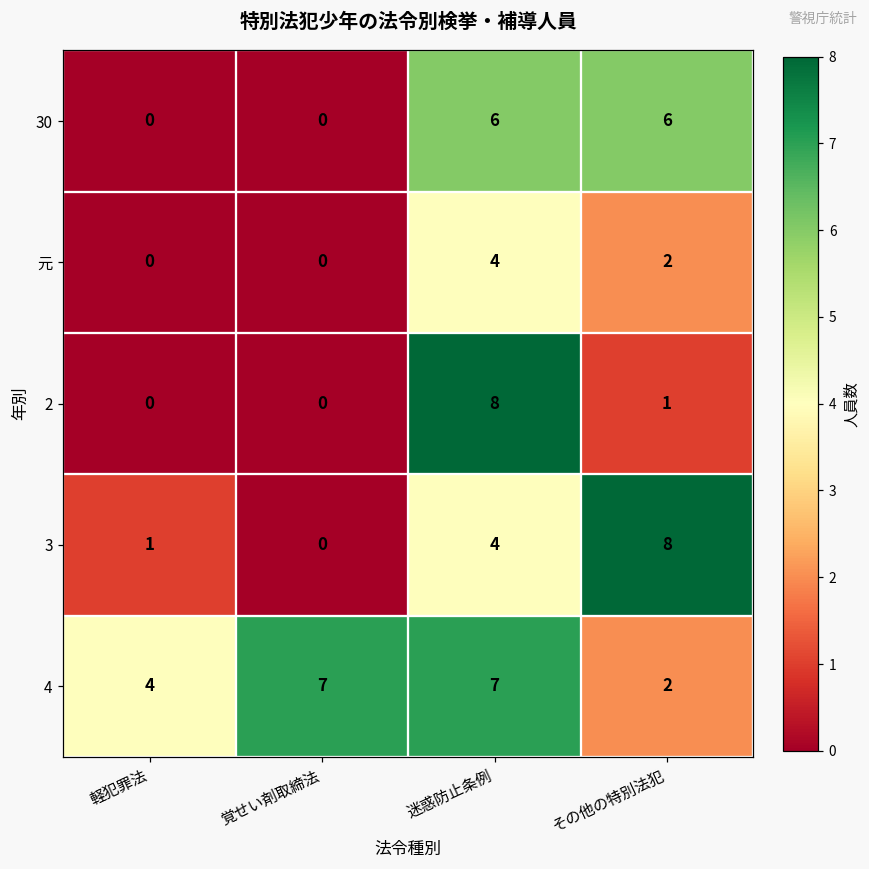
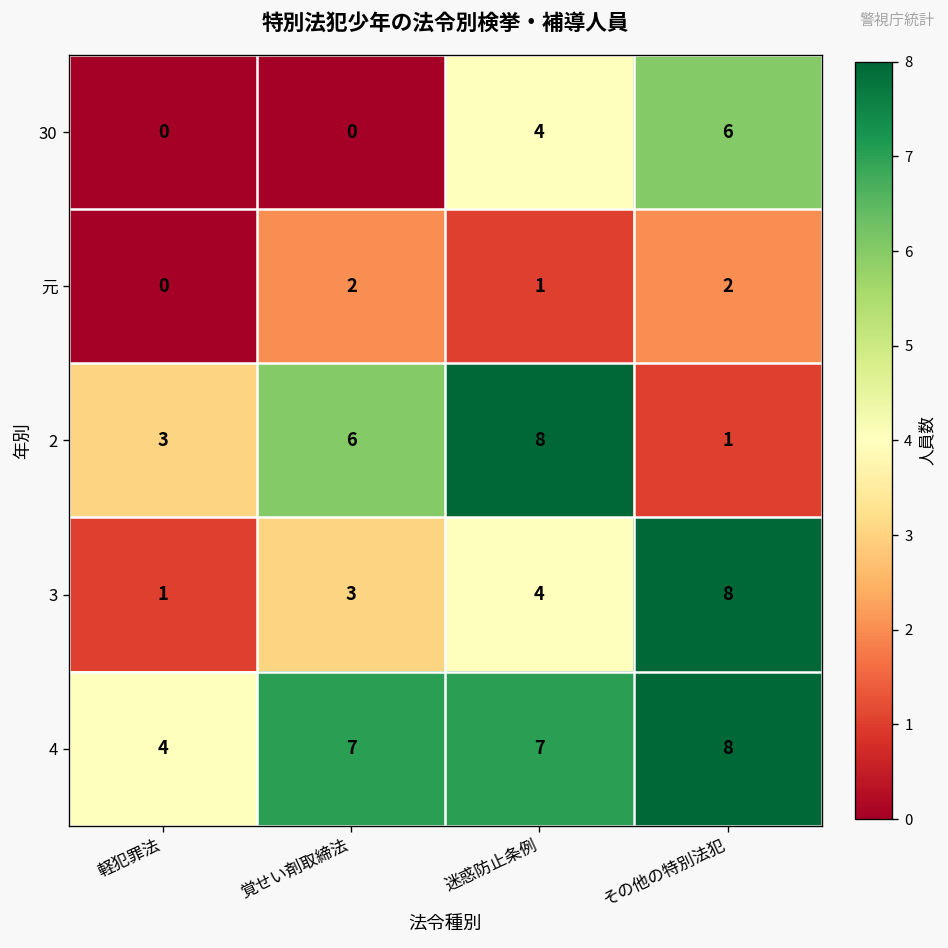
30, 迷惑防止条例: 6 -> 4
元, 覚せい剤取締法: 0 -> 2
元, 迷惑防止条例: 4 -> 1
2, 軽犯罪法: 0 -> 3
2, 覚せい剤取締法: 0 -> 6
3, 覚せい剤取締法: 0 -> 3
4, その他の特別法犯: 2 -> 8
